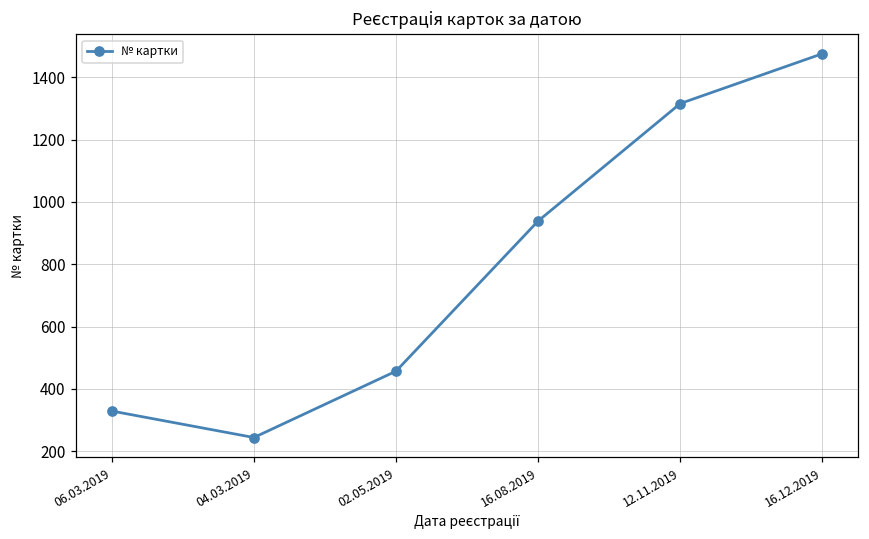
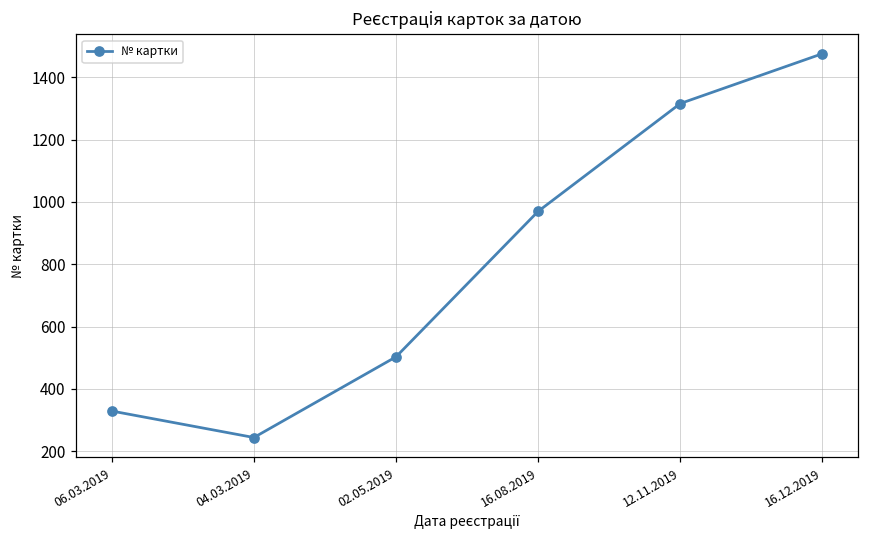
02.05.2019: 460 -> 500
16.08.2019: 940 -> 970
